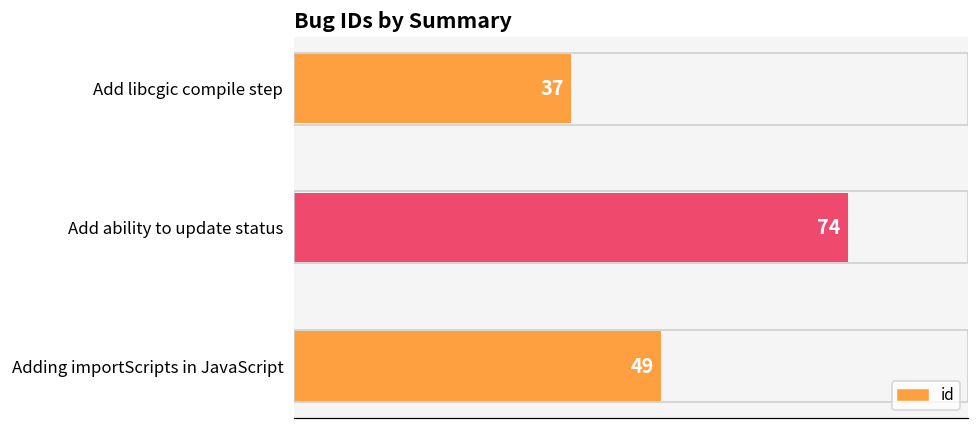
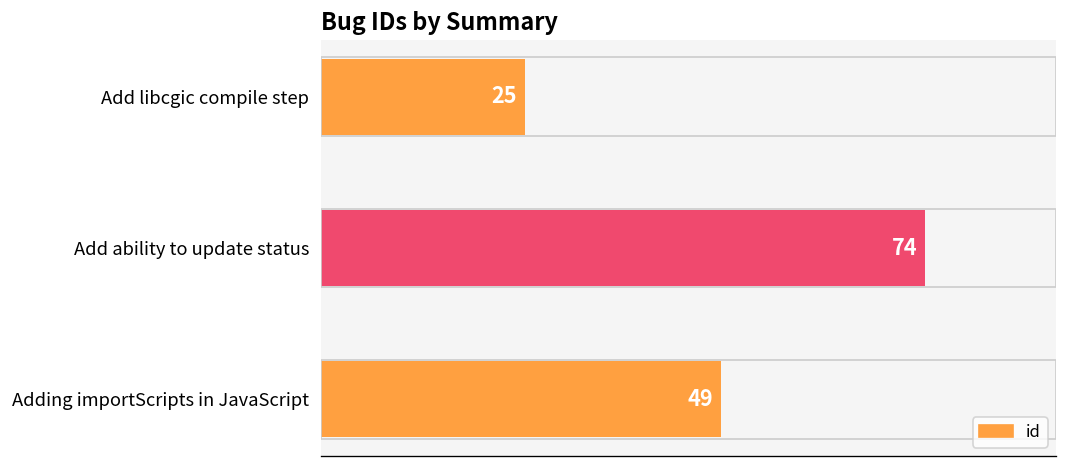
Add libcgic compile step: 37 -> 25
